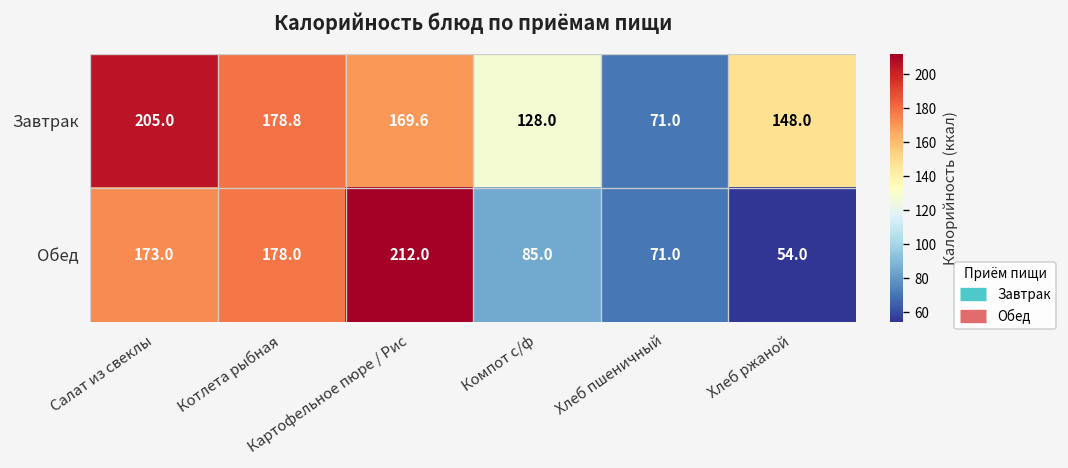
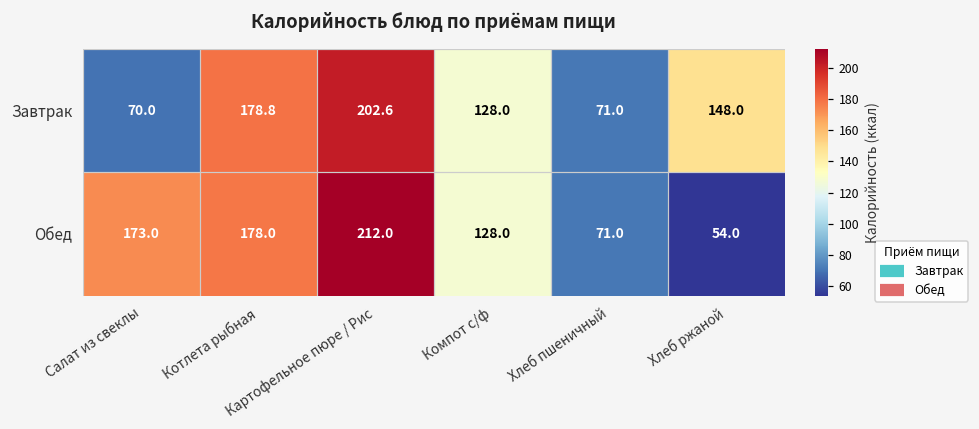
Завтрак, Салат из свеклы: 205.0 -> 70.0
Завтрак, Картофельное пюре / Рис: 169.6 -> 202.6
Обед, Компот с/ф: 85.0 -> 128.0
